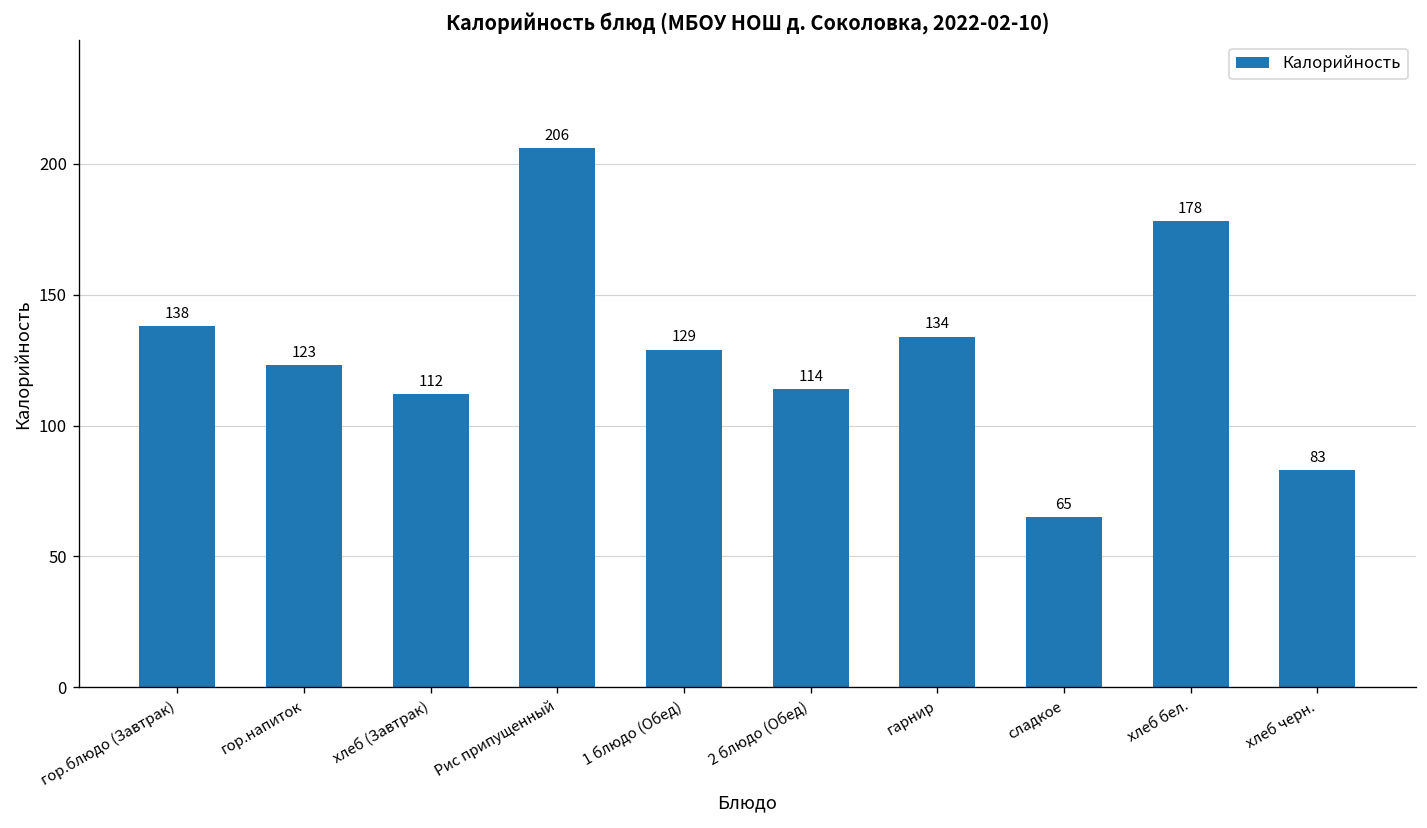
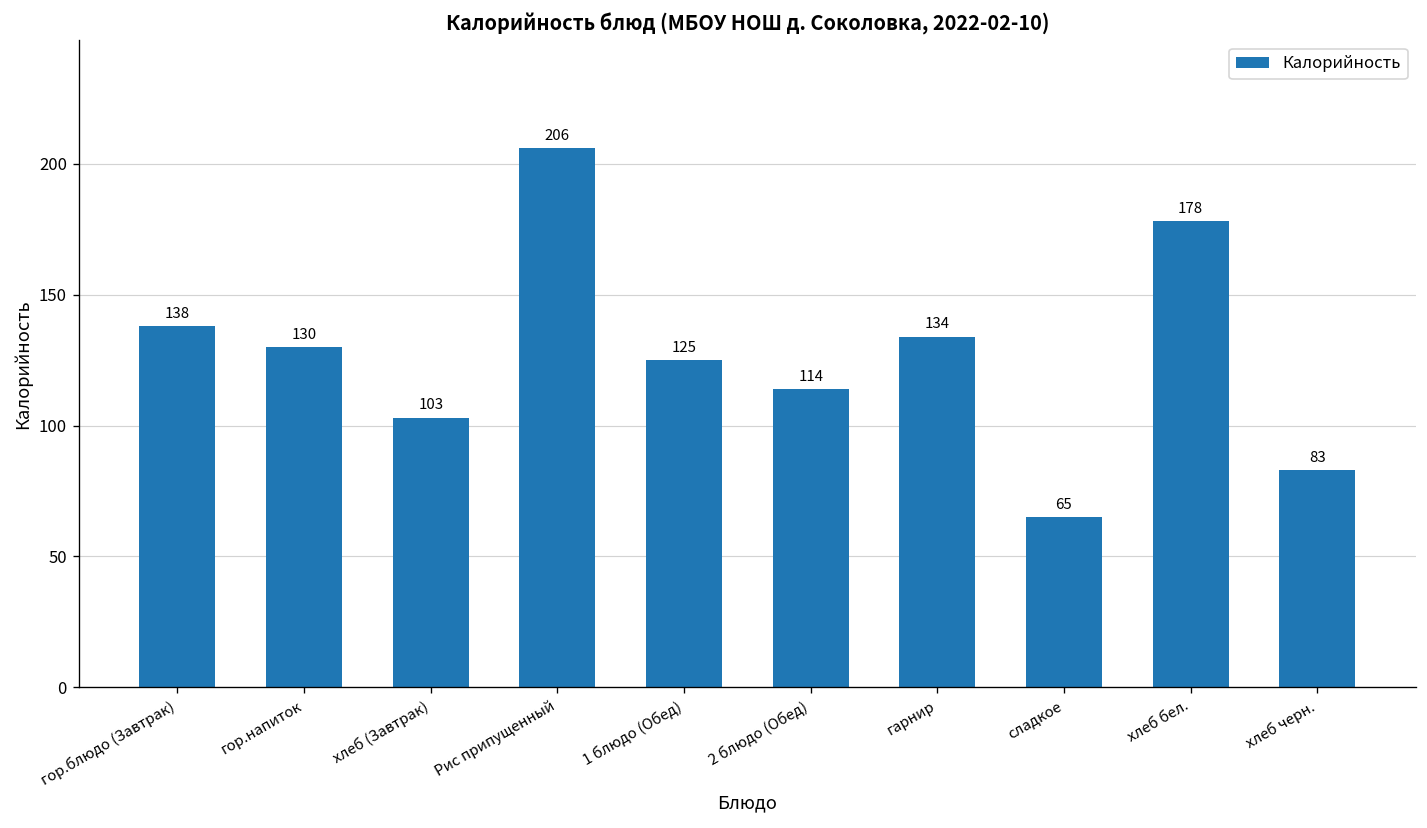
гор.напиток: 123 -> 130
хлеб (Завтрак): 112 -> 103
1 блюдо (Обед): 129 -> 125
